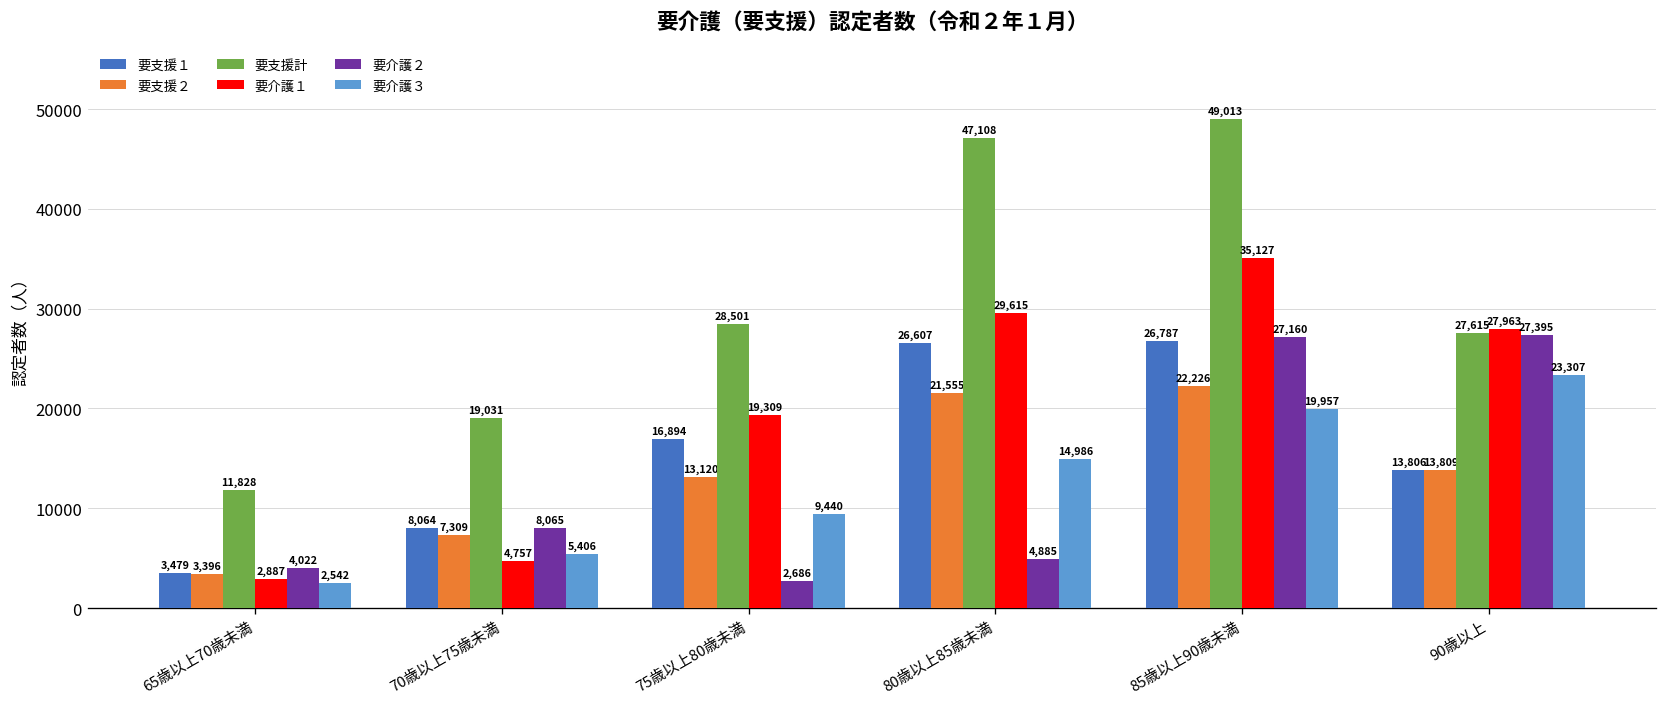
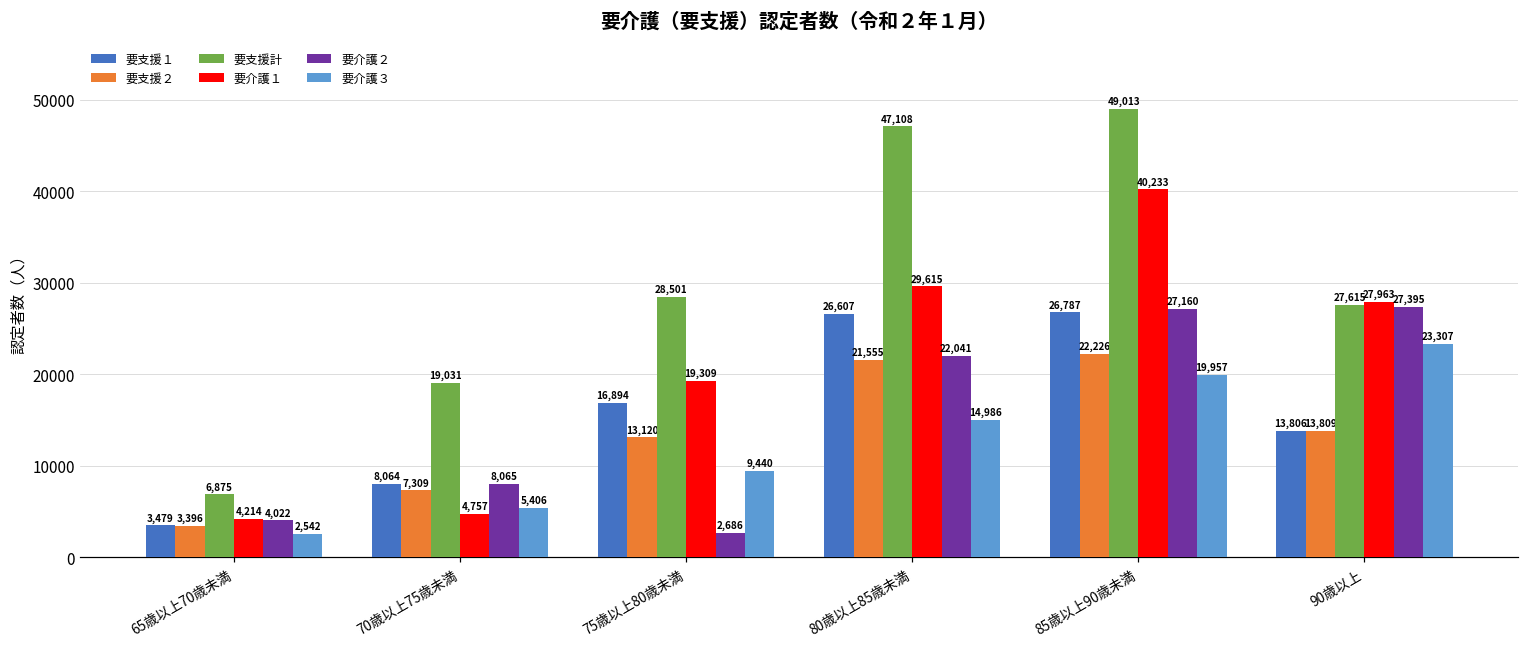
要支援計, 65歳以上70歳未満: 11,828 -> 6,875
要介護１, 65歳以上70歳未満: 2,887 -> 4,214
要介護２, 80歳以上85歳未満: 4,885 -> 22,041
要介護１, 85歳以上90歳未満: 35,127 -> 40,233
